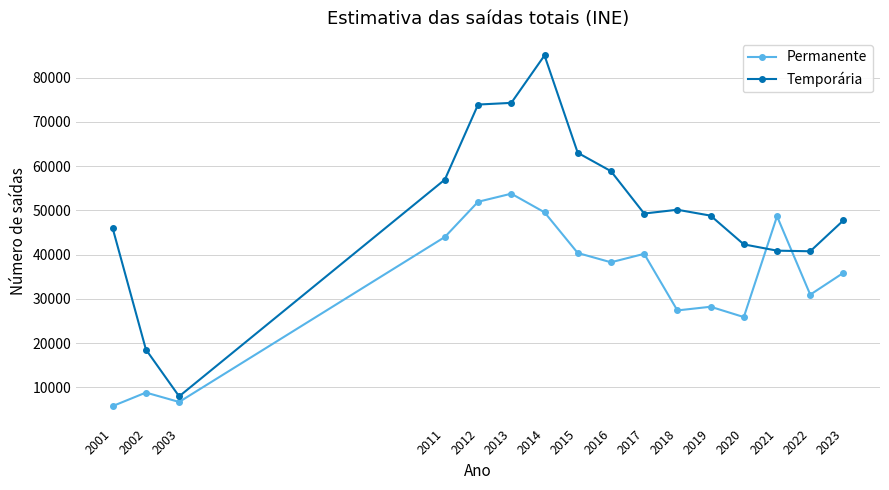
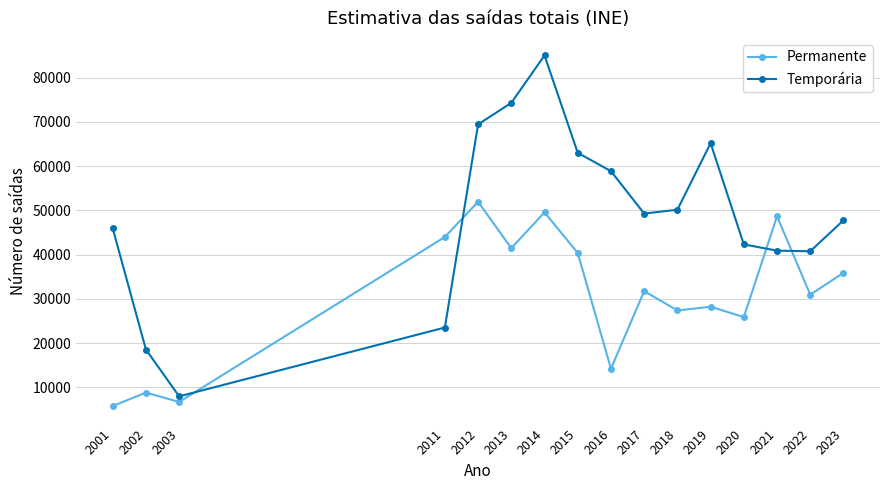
Temporária, 2011: 57000 -> 24000
Temporária, 2012: 74000 -> 69000
Permanente, 2013: 54000 -> 41000
Permanente, 2016: 38000 -> 14000
Permanente, 2017: 40000 -> 32000
Temporária, 2019: 49000 -> 65000
